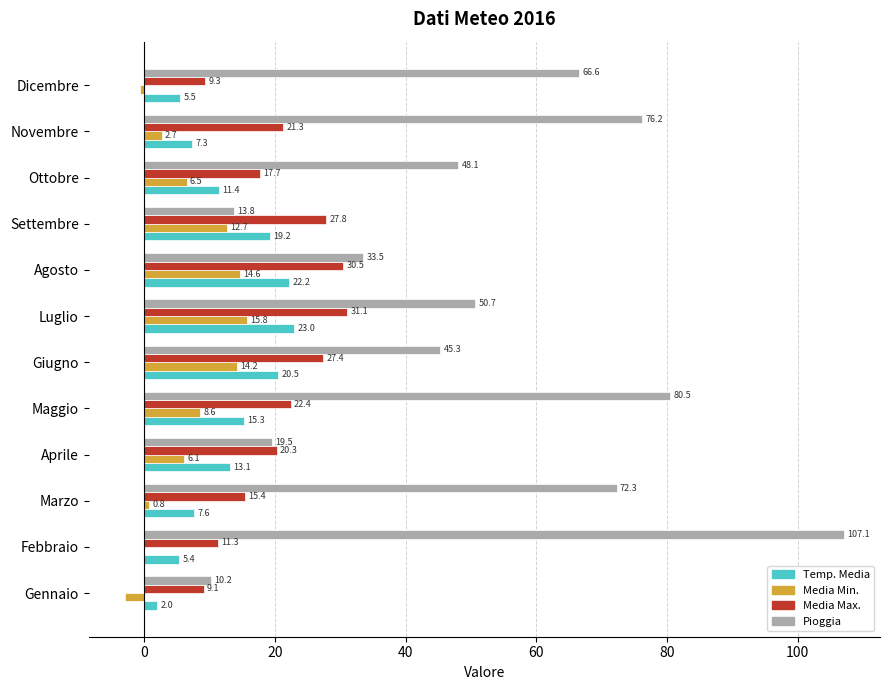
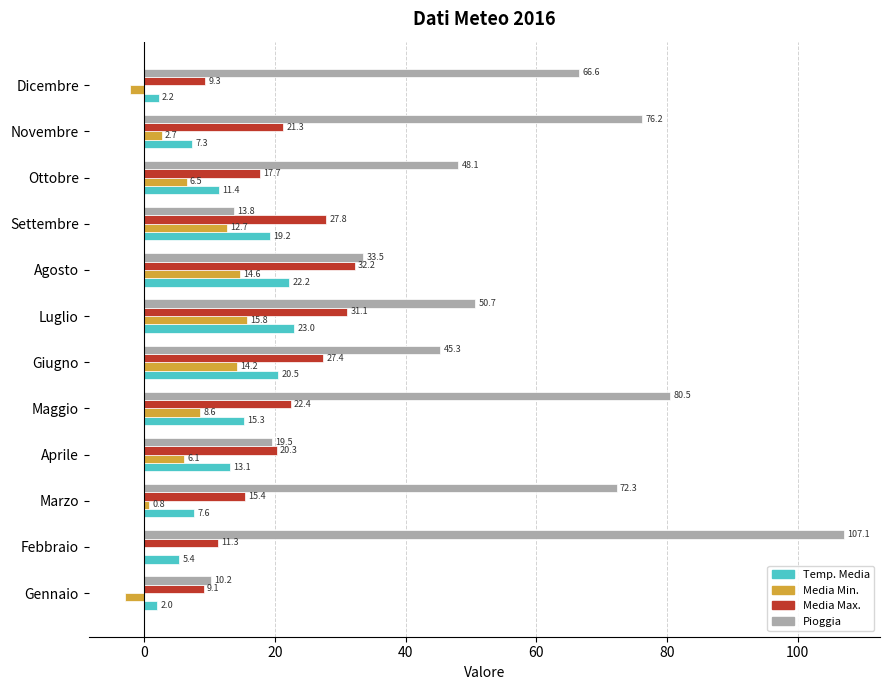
Media Min., Dicembre: -1 -> -2
Temp. Media, Dicembre: 5.5 -> 2.2
Media Max., Agosto: 30.5 -> 32.2
